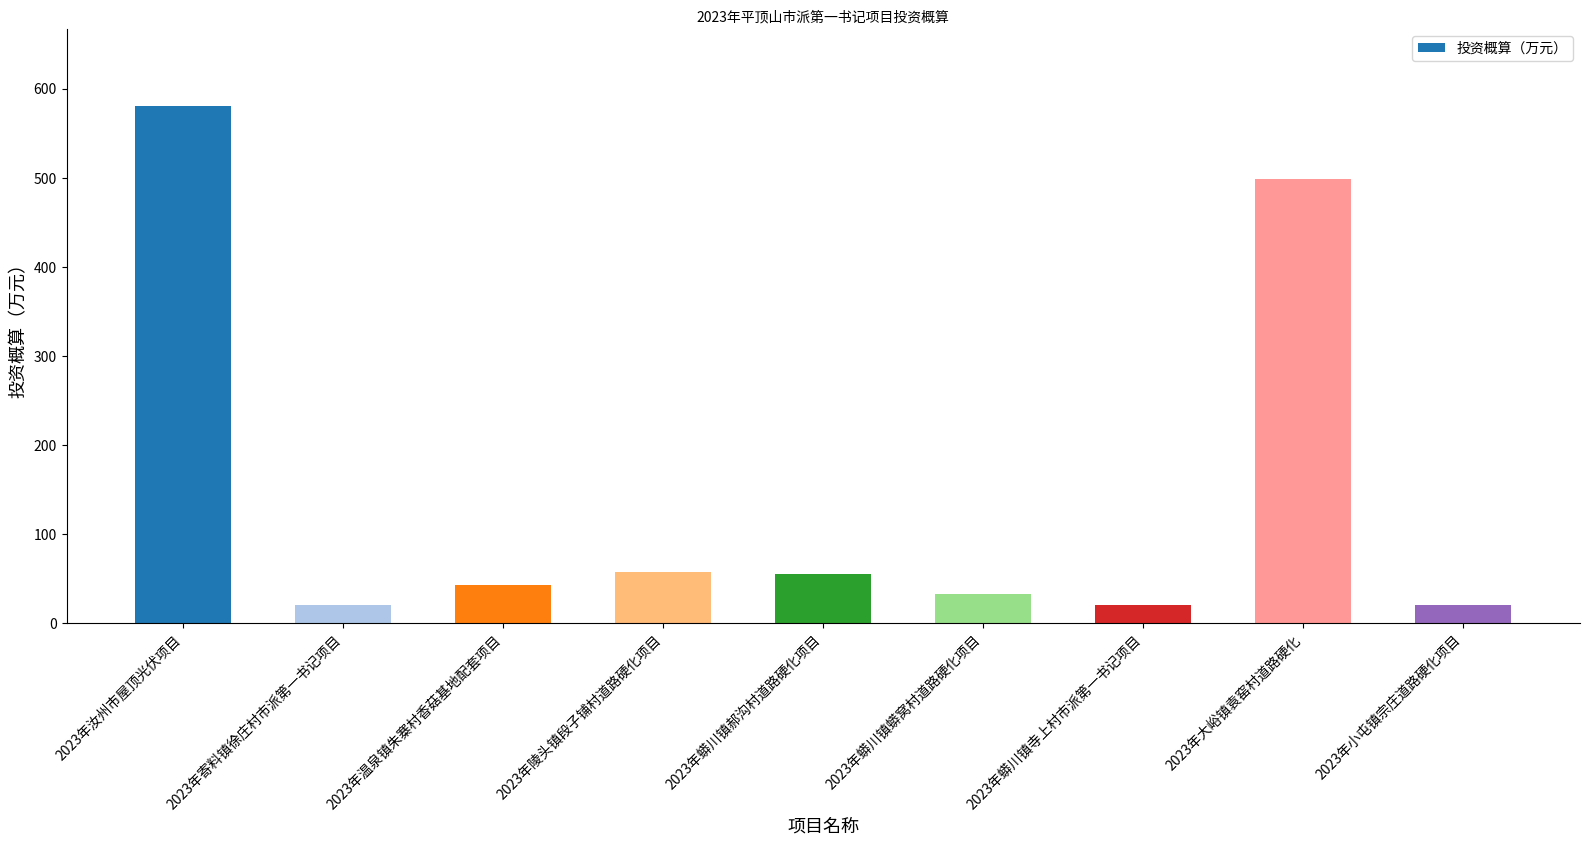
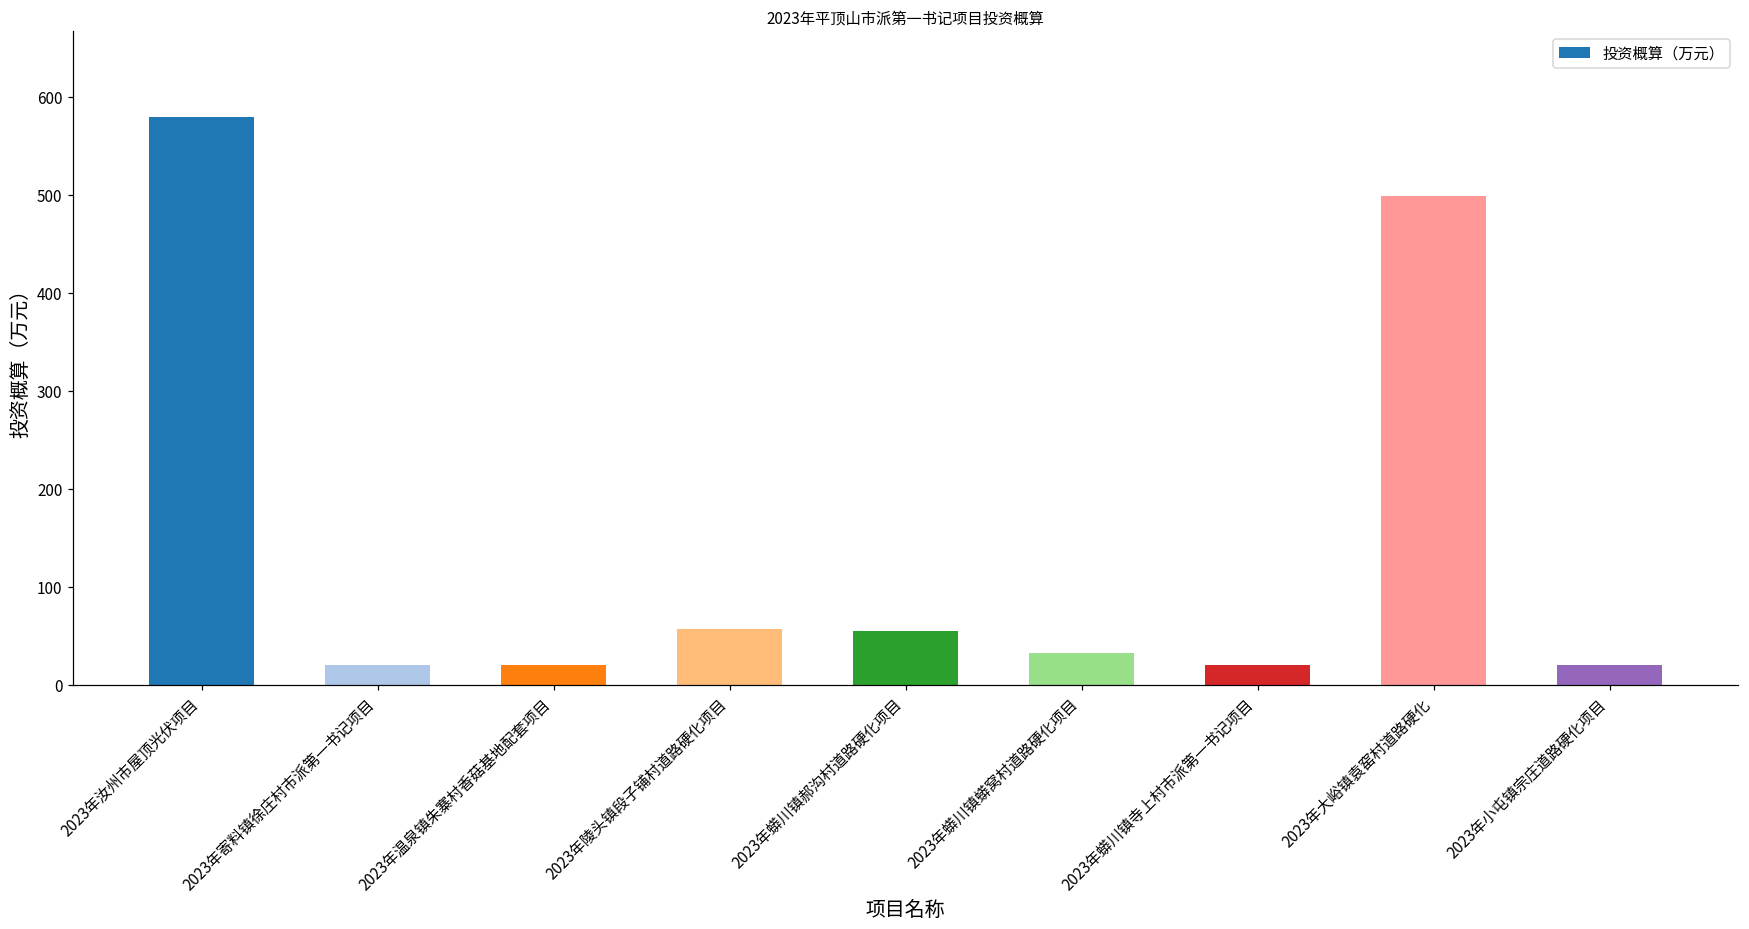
2023年温泉镇朱寨村香菇基地配套项目: 40 -> 20
